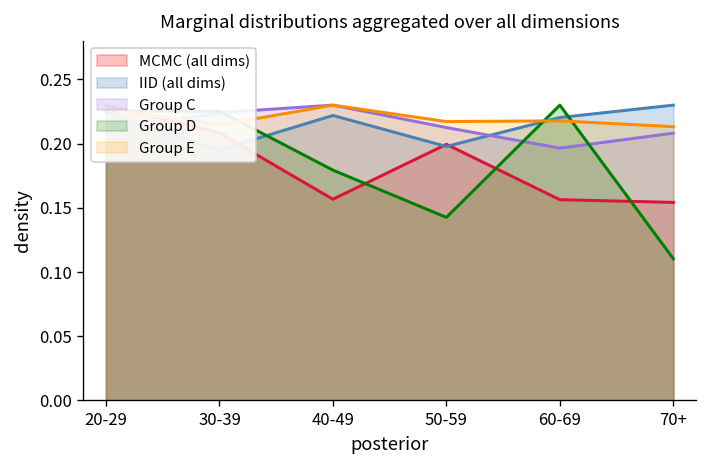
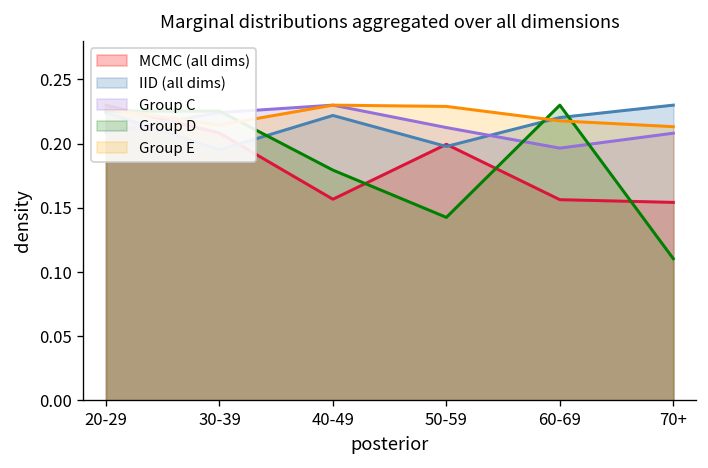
Group E, 50-59: 0.217 -> 0.229
